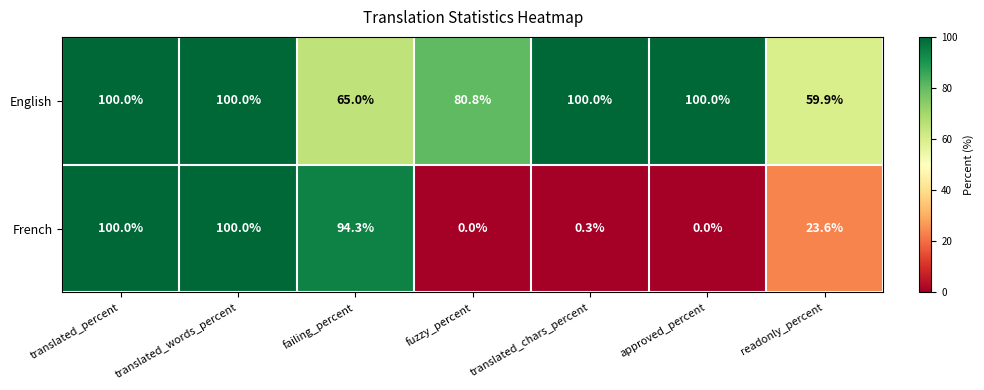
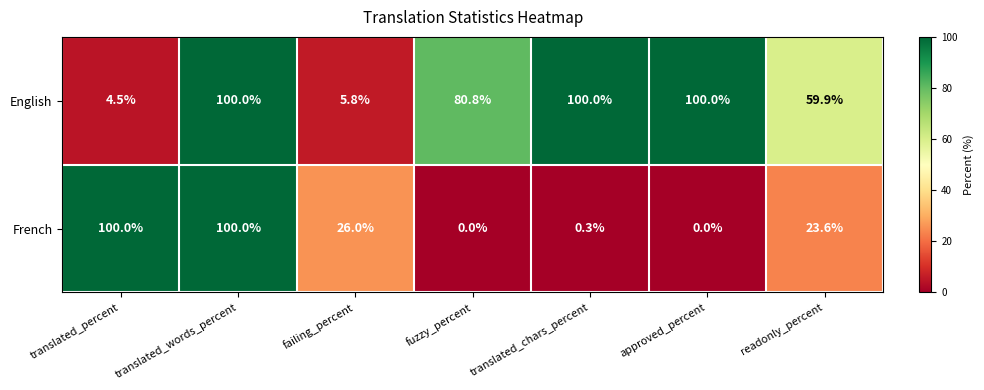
English, translated_percent: 100.0% -> 4.5%
English, failing_percent: 65.0% -> 5.8%
French, failing_percent: 94.3% -> 26.0%
